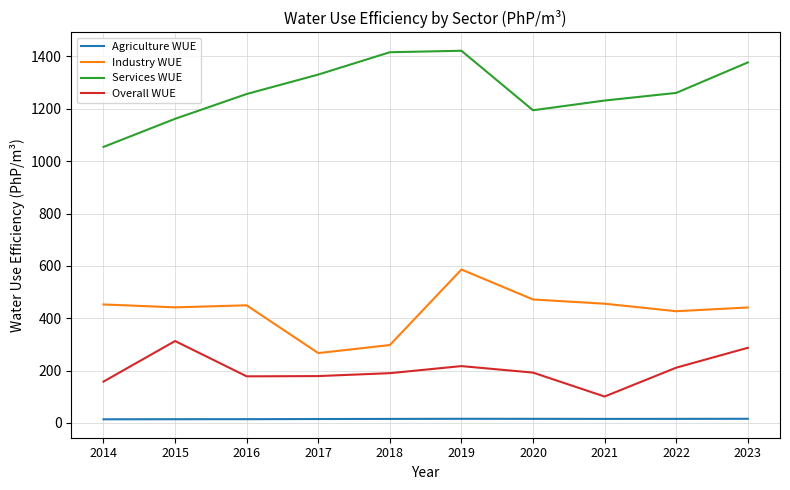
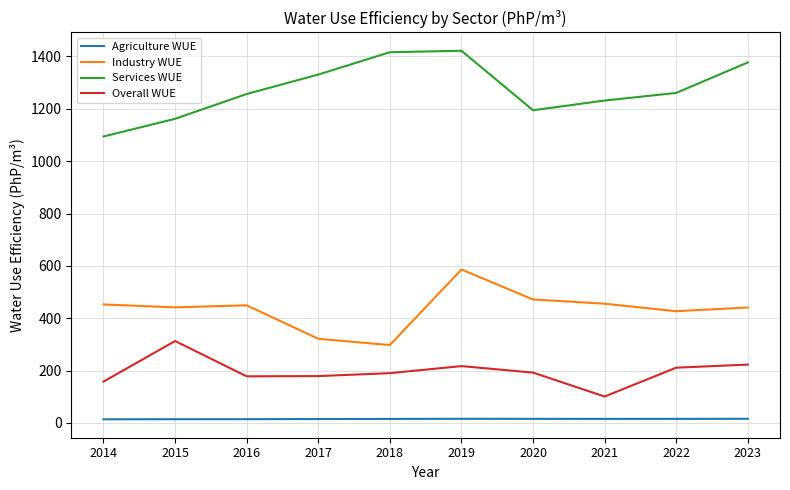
Services WUE, 2014: 1050 -> 1090
Industry WUE, 2017: 270 -> 320
Overall WUE, 2023: 290 -> 220
